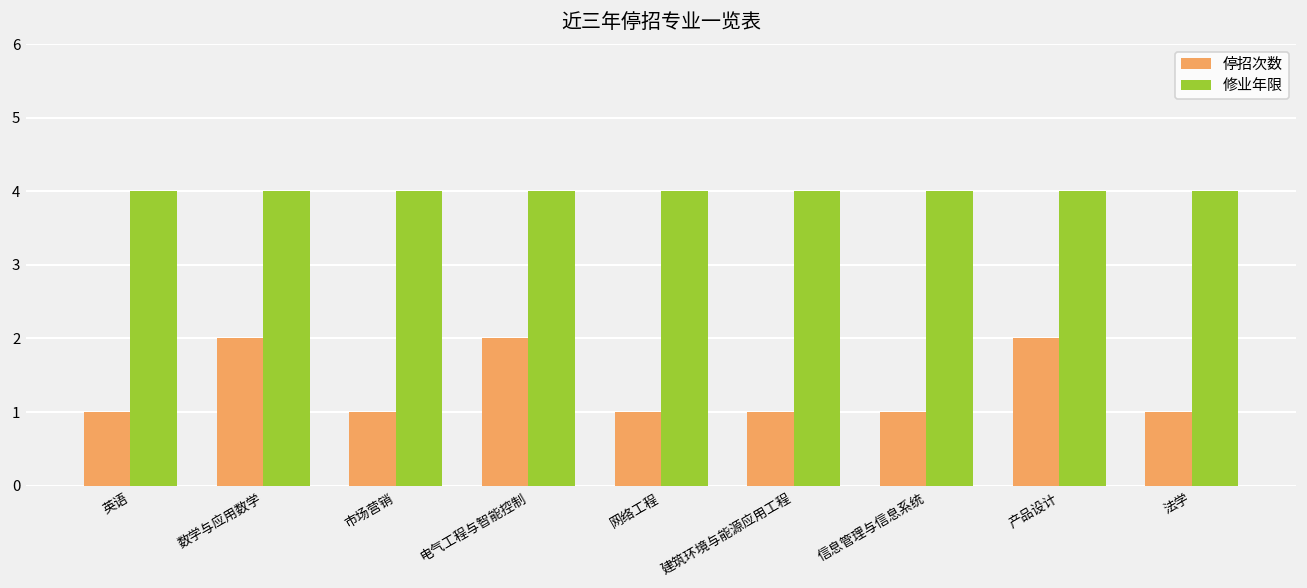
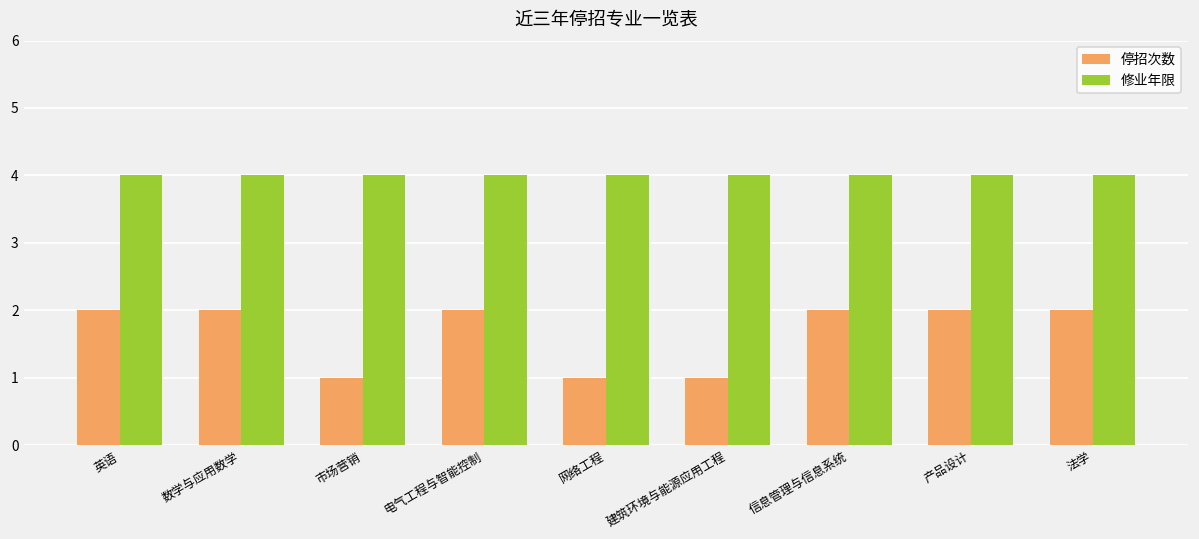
停招次数, 英语: 1 -> 2
停招次数, 信息管理与信息系统: 1 -> 2
停招次数, 法学: 1 -> 2
